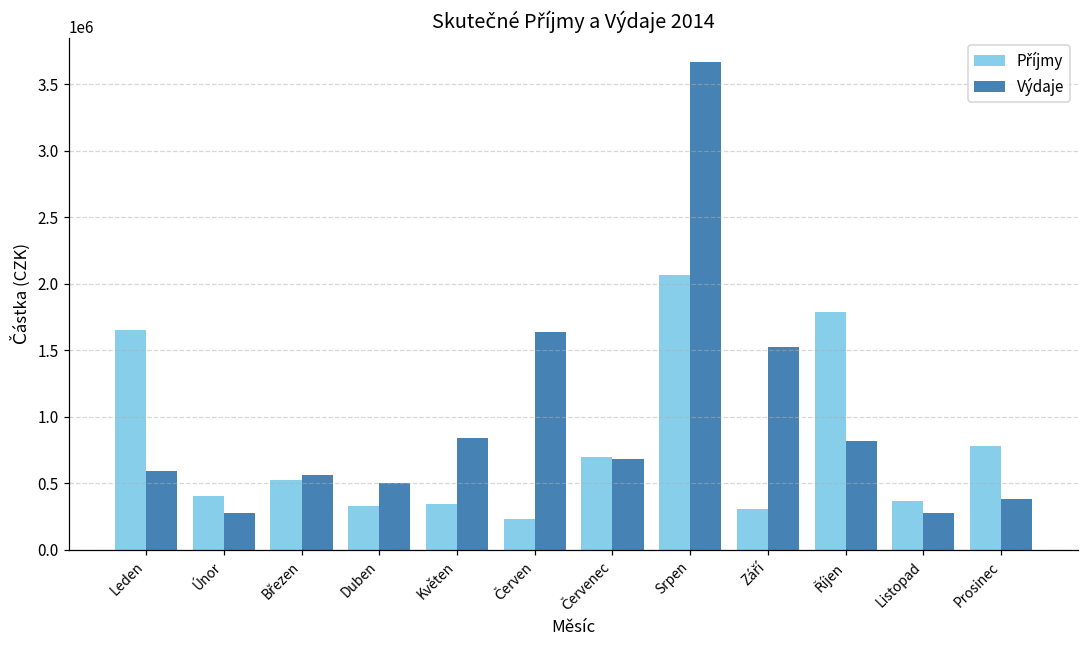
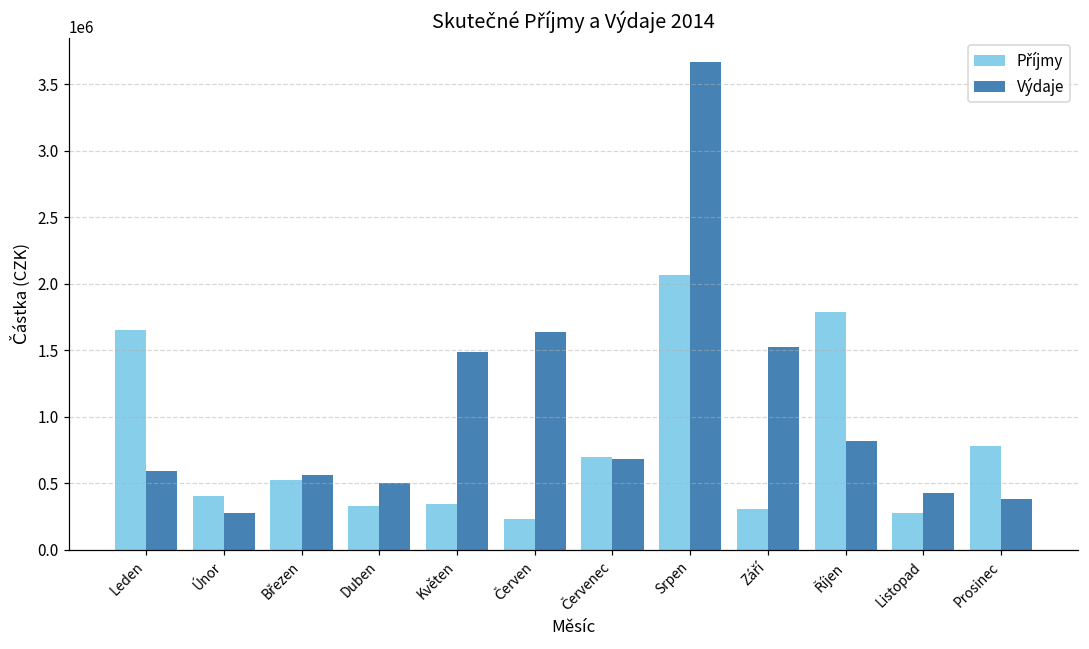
Výdaje, Květen: 840000 -> 1490000
Příjmy, Listopad: 360000 -> 280000
Výdaje, Listopad: 270000 -> 430000
